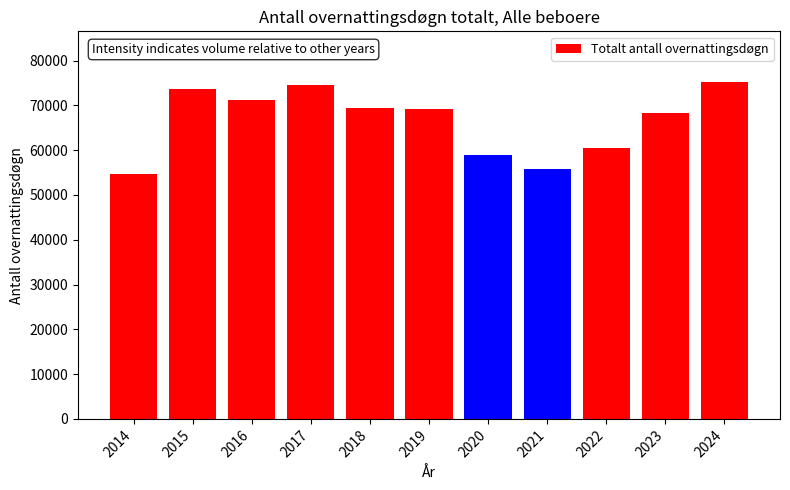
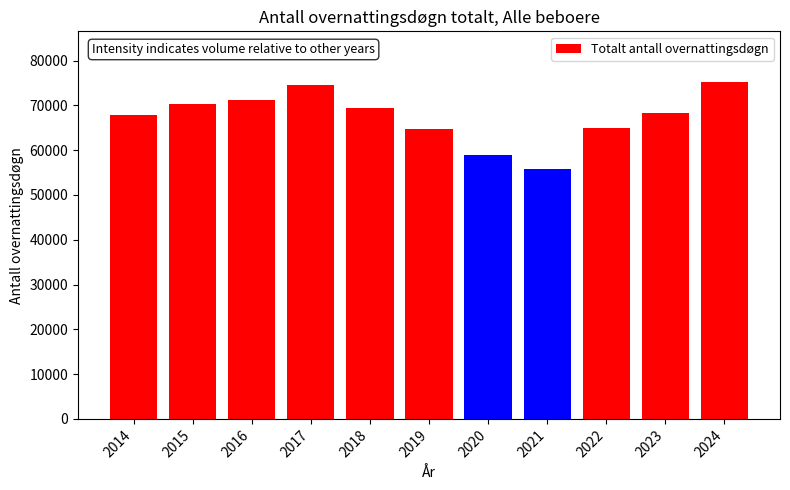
2014: 55000 -> 68000
2015: 74000 -> 70000
2019: 69000 -> 65000
2022: 61000 -> 65000
